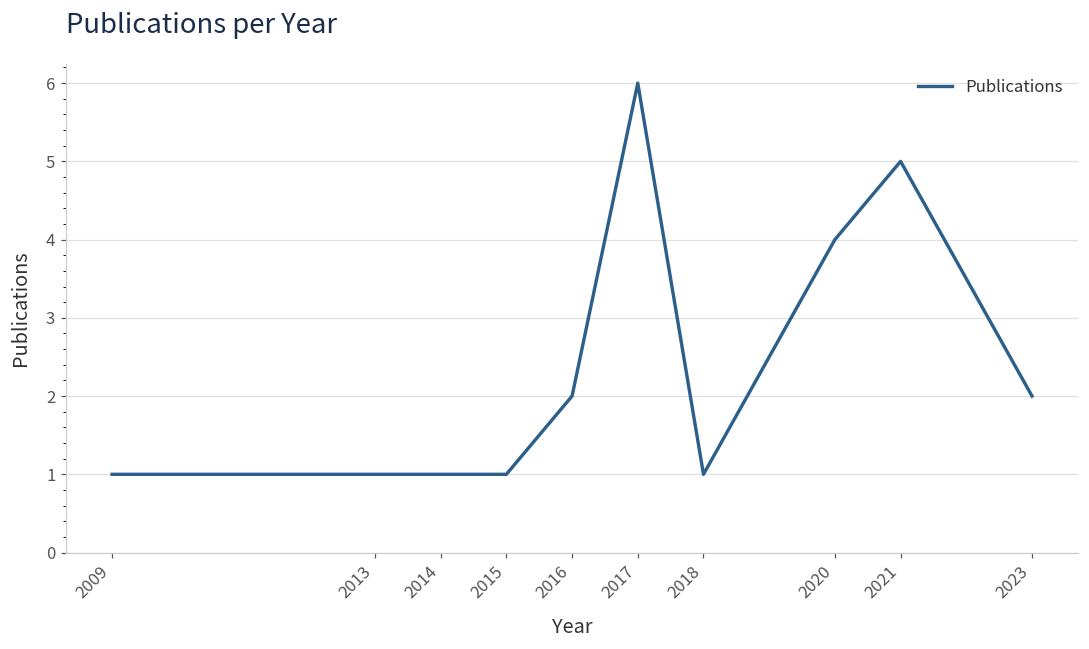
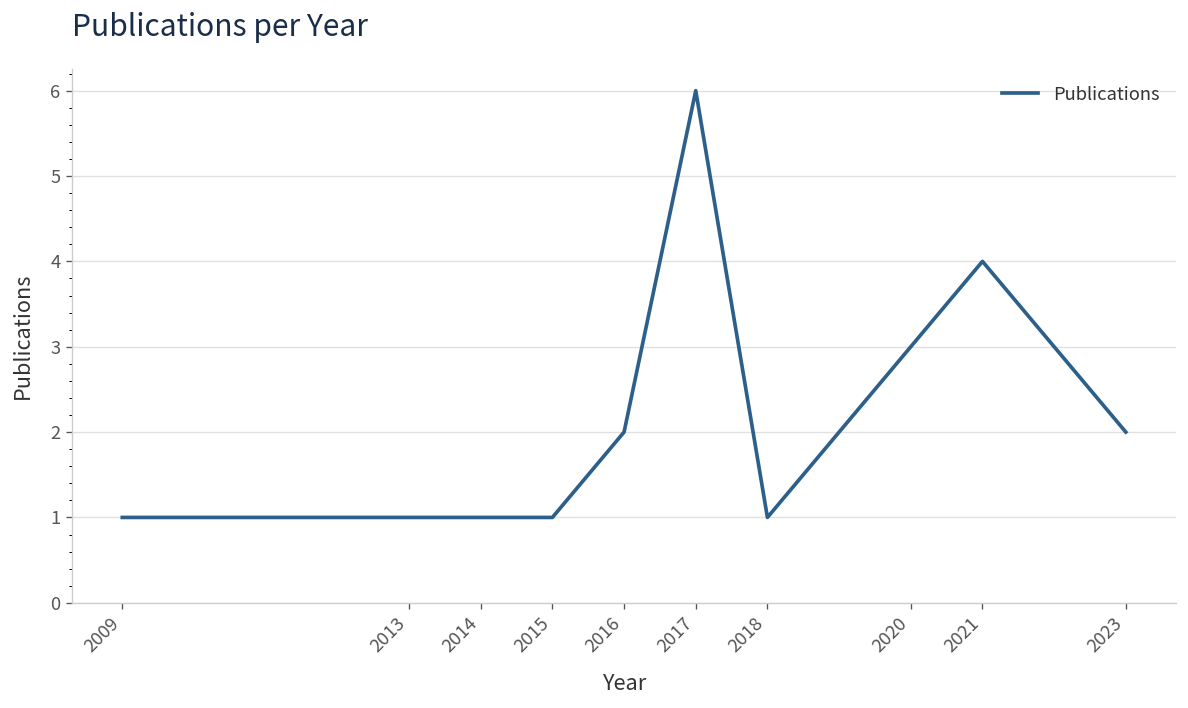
2020: 4 -> 3
2021: 5 -> 4
